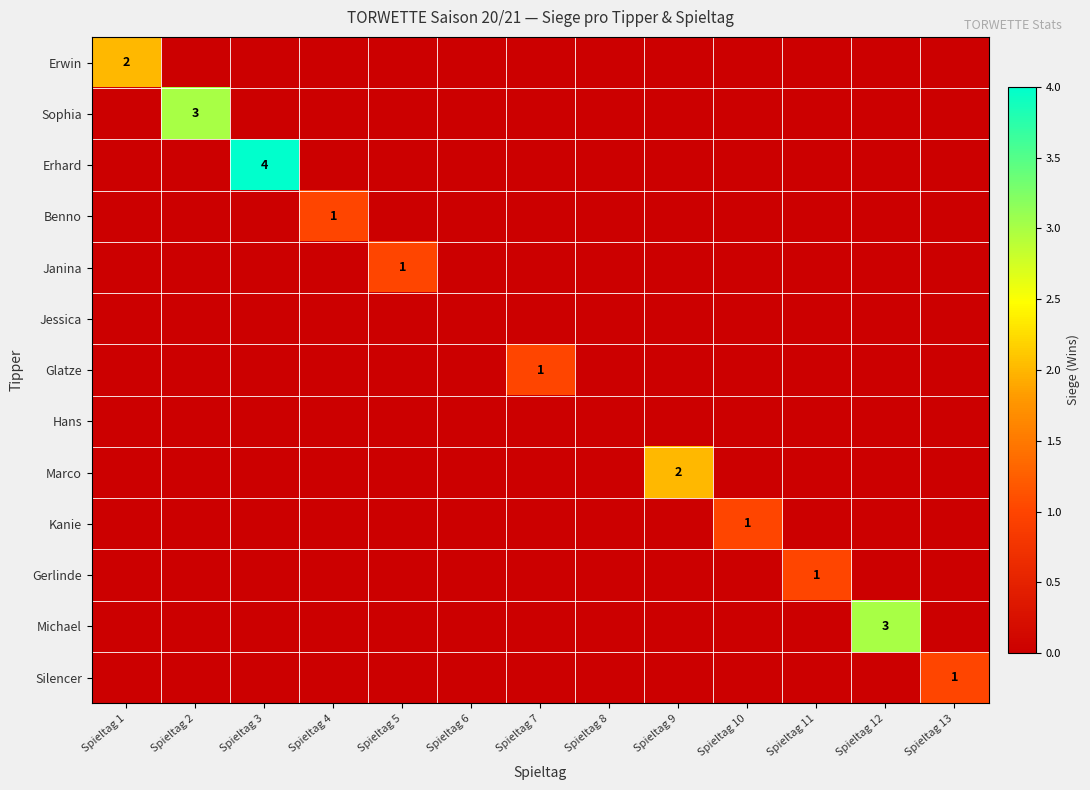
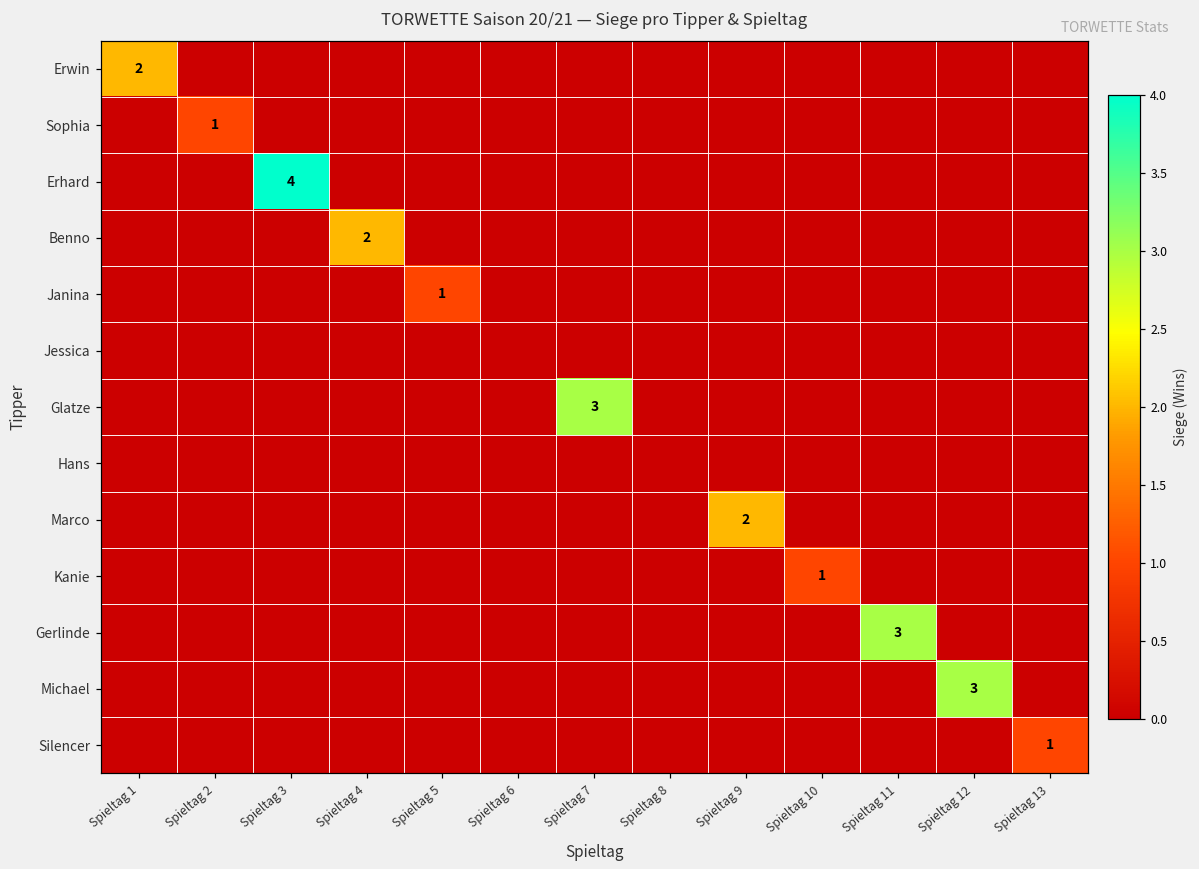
Sophia, Spieltag 2: 3 -> 1
Benno, Spieltag 4: 1 -> 2
Glatze, Spieltag 7: 1 -> 3
Gerlinde, Spieltag 11: 1 -> 3
